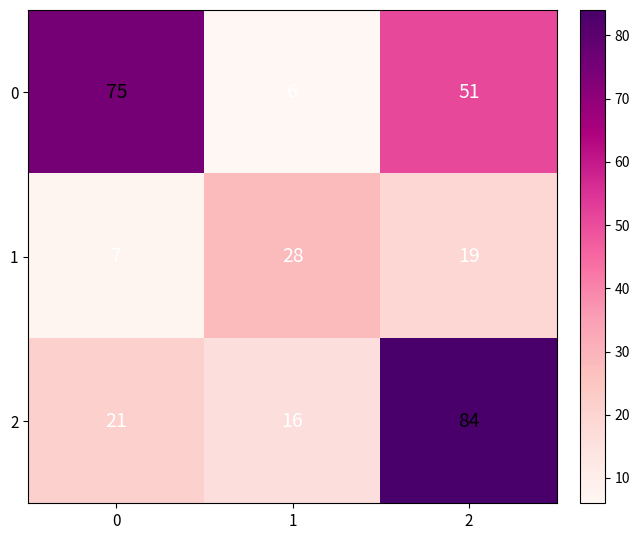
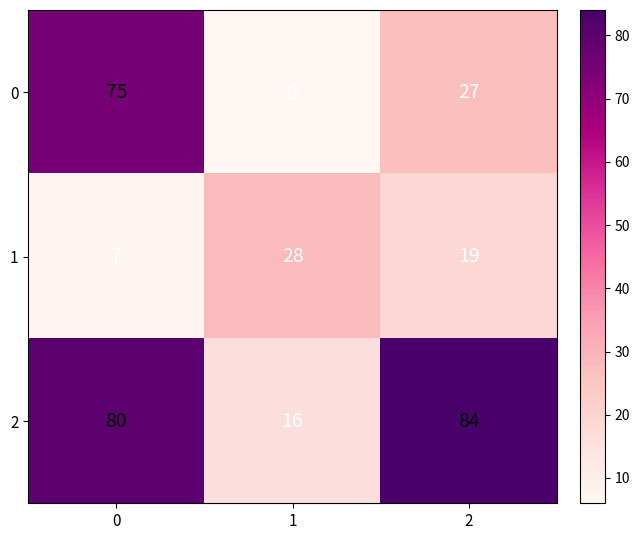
0, 2: 51 -> 27
2, 0: 21 -> 80
